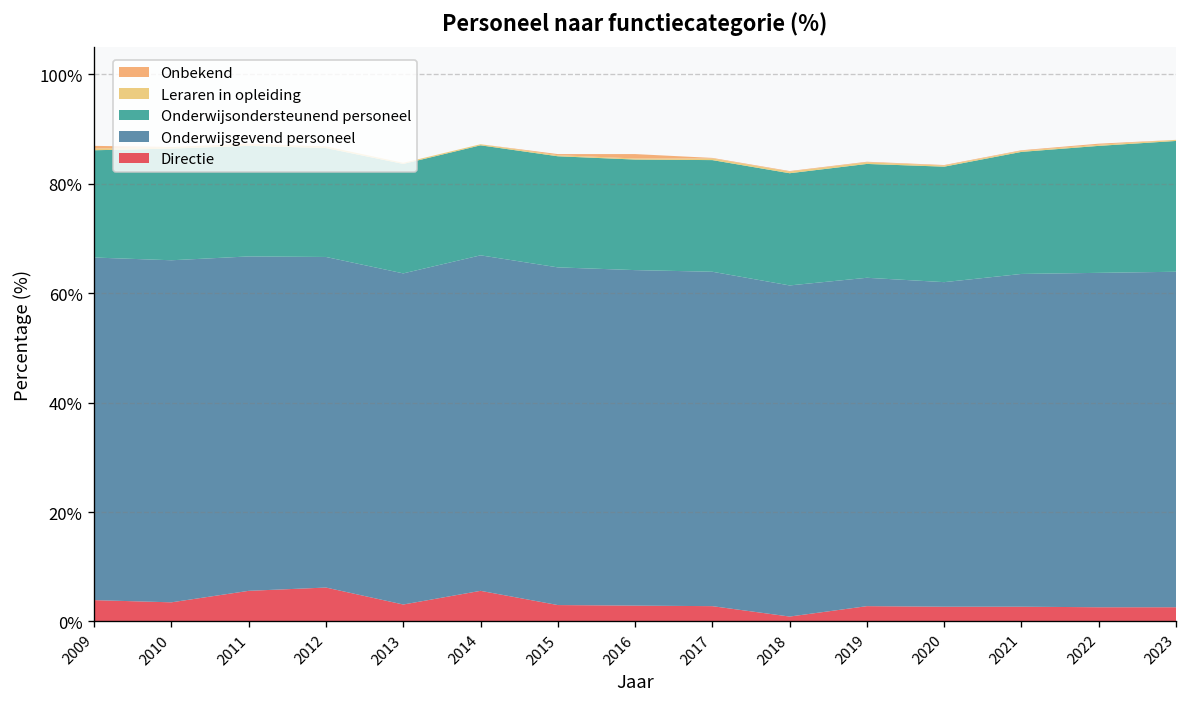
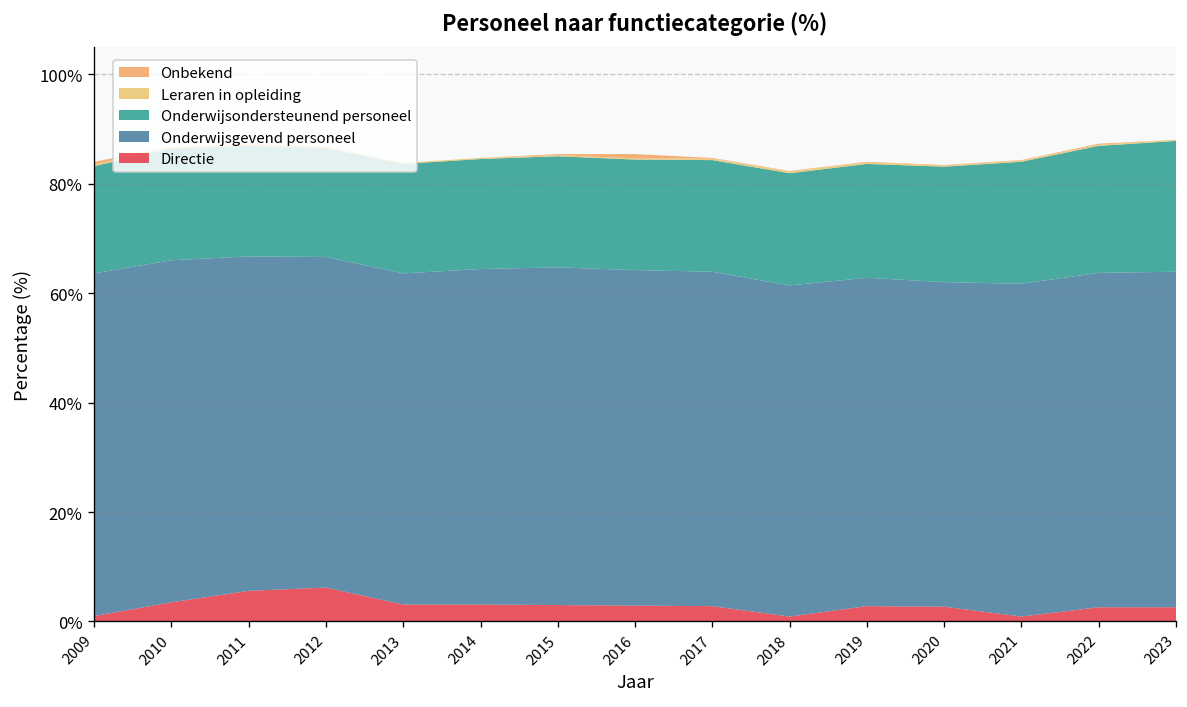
Directie, 2009: 4% -> 1%
Directie, 2014: 6% -> 3%
Directie, 2021: 3% -> 1%
